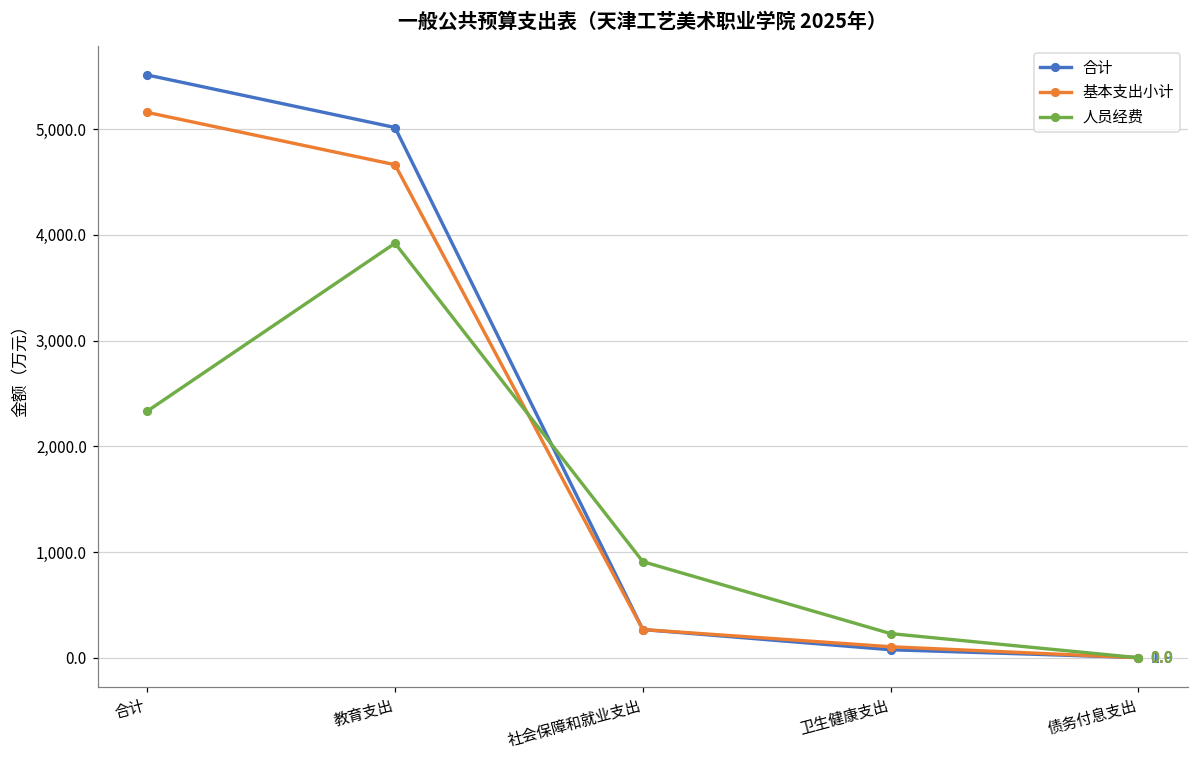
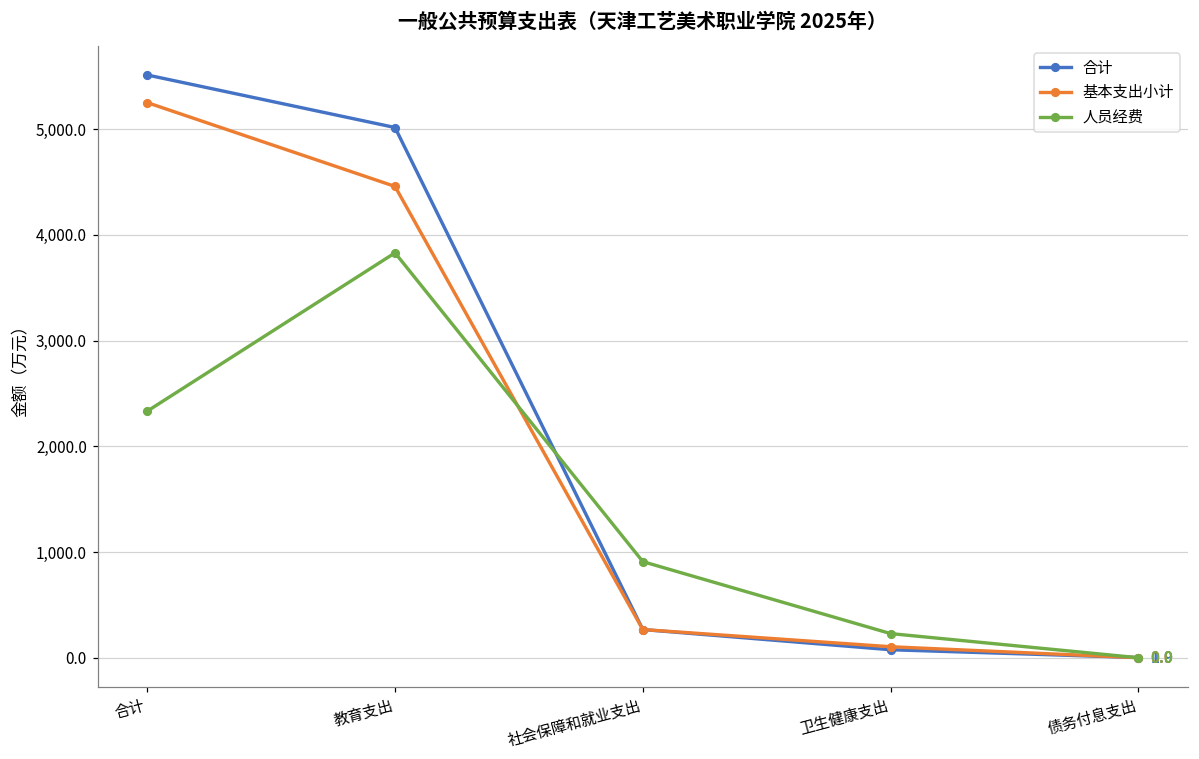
基本支出小计, 合计: 5,200 -> 5,300
基本支出小计, 教育支出: 4,700 -> 4,500
人员经费, 教育支出: 3,900 -> 3,800
